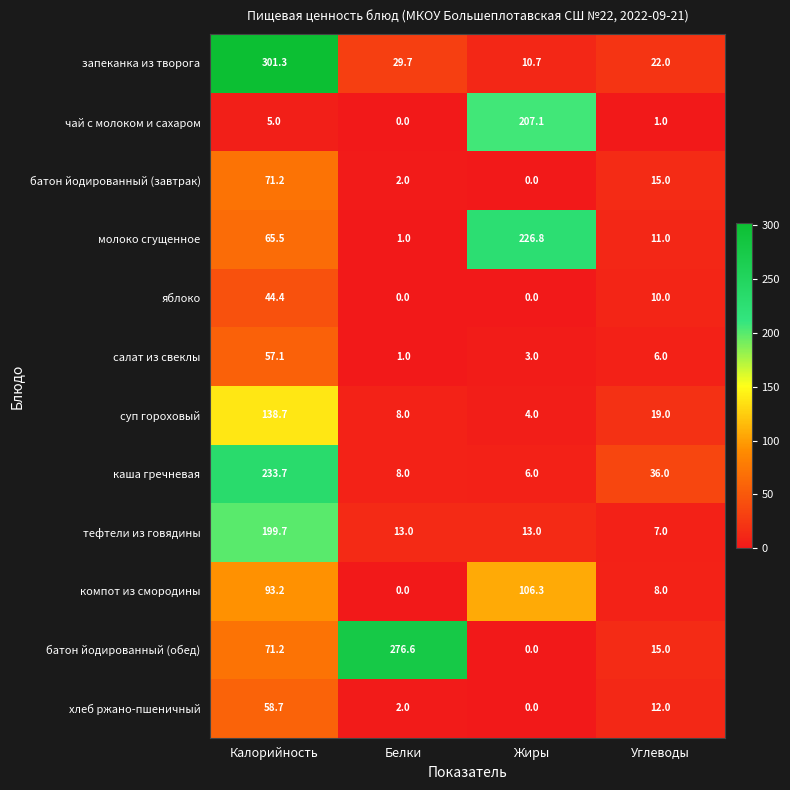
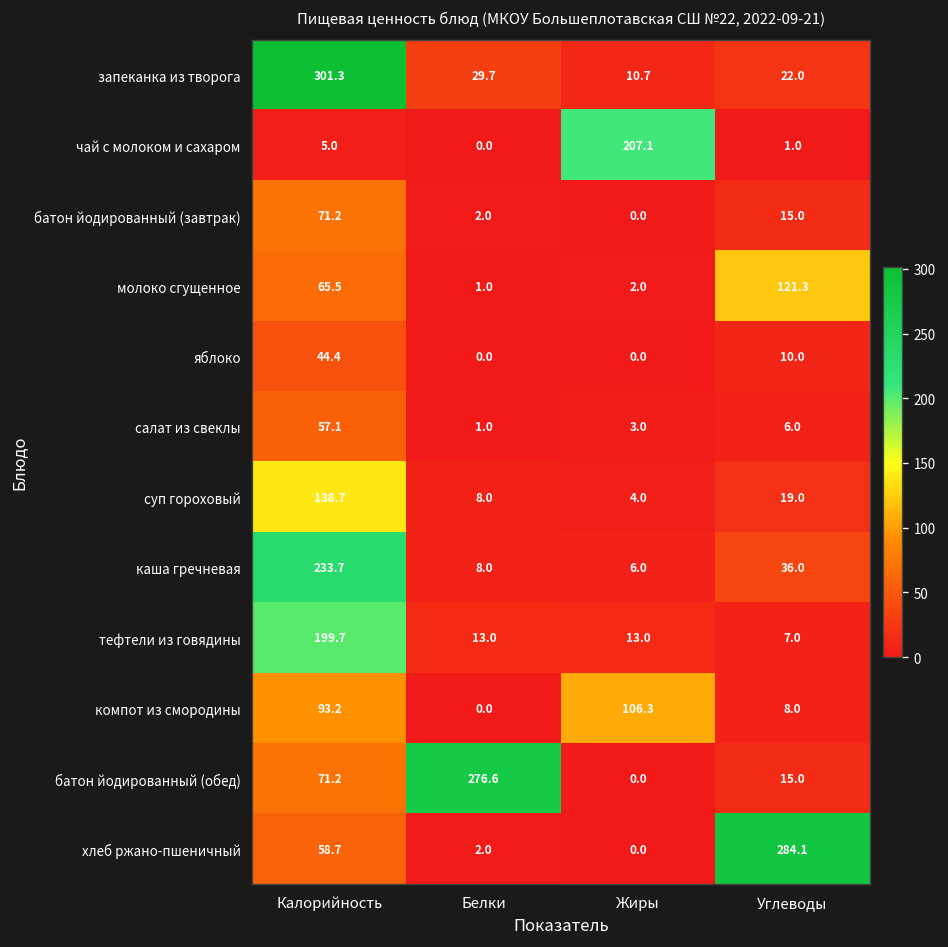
молоко сгущенное, Жиры: 226.8 -> 2.0
молоко сгущенное, Углеводы: 11.0 -> 121.3
хлеб ржано-пшеничный, Углеводы: 12.0 -> 284.1
